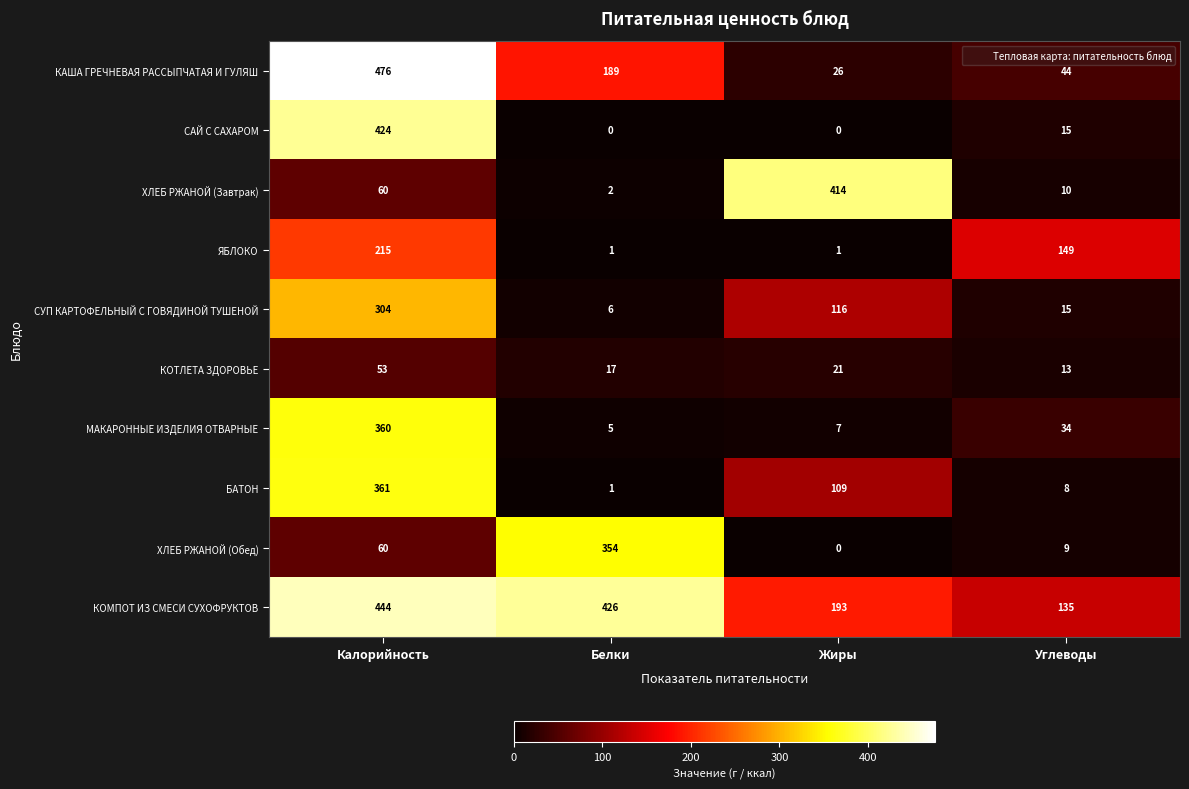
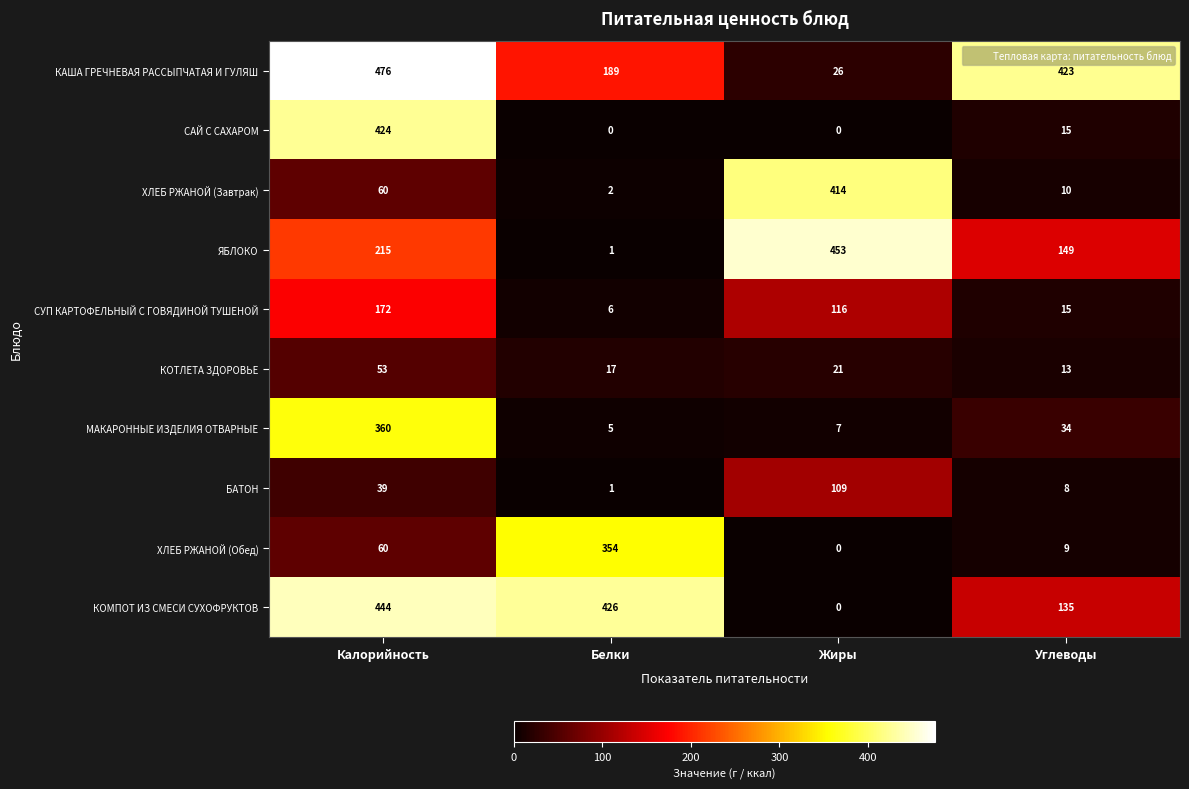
КАША ГРЕЧНЕВАЯ РАССЫПЧАТАЯ И ГУЛЯШ, Углеводы: 44 -> 423
ЯБЛОКО, Жиры: 1 -> 453
СУП КАРТОФЕЛЬНЫЙ С ГОВЯДИНОЙ ТУШЕНОЙ, Калорийность: 304 -> 172
БАТОН, Калорийность: 361 -> 39
КОМПОТ ИЗ СМЕСИ СУХОФРУКТОВ, Жиры: 193 -> 0
